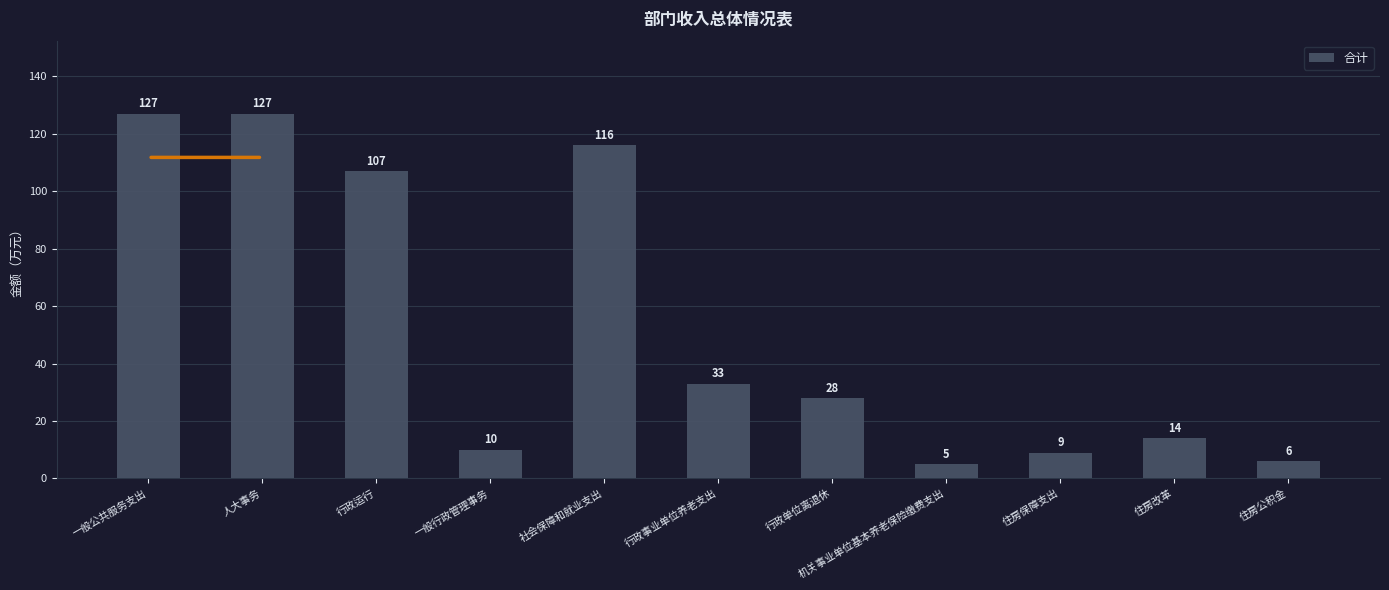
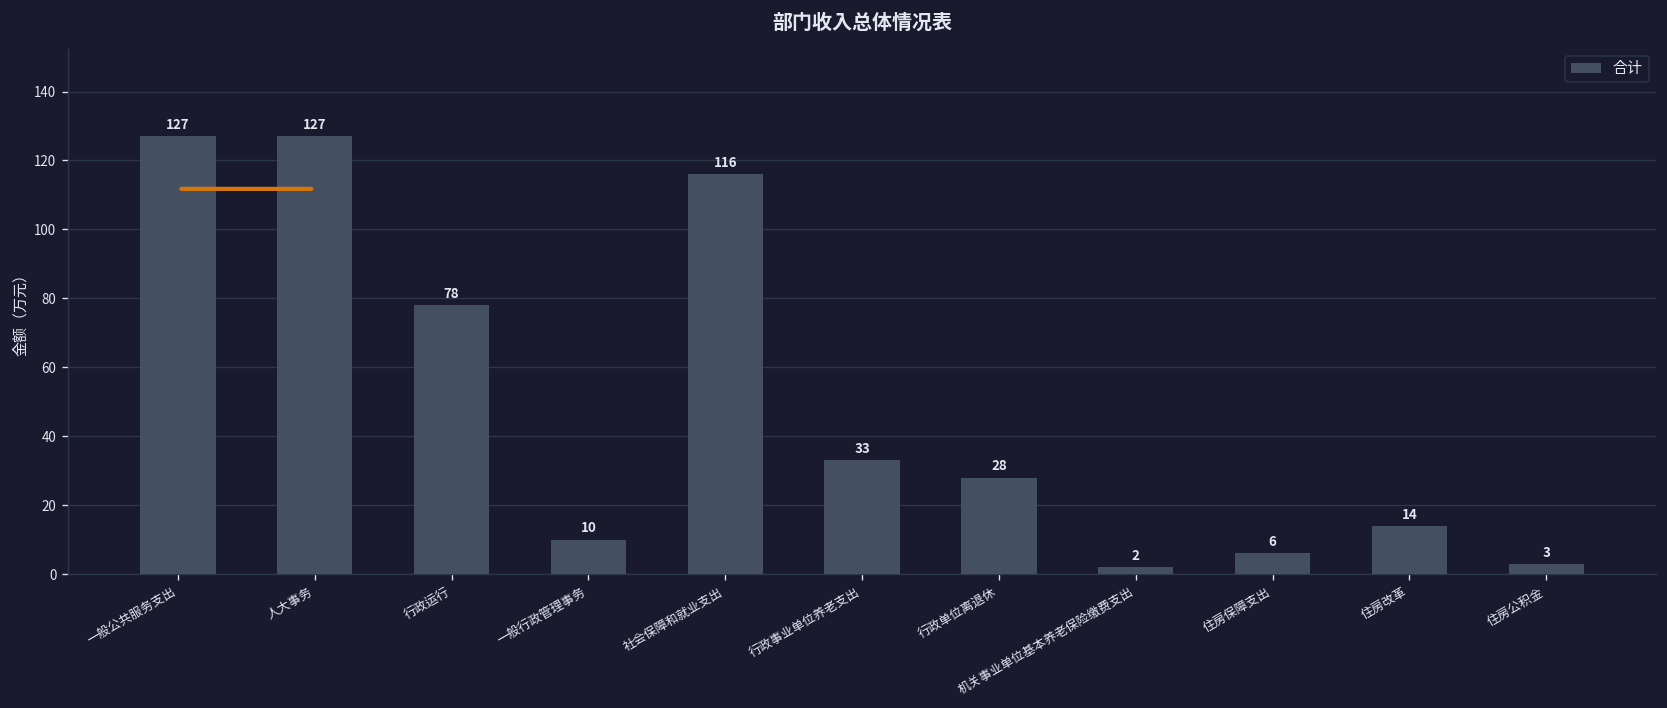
行政运行: 107 -> 78
机关事业单位基本养老保险缴费支出: 5 -> 2
住房保障支出: 9 -> 6
住房公积金: 6 -> 3
